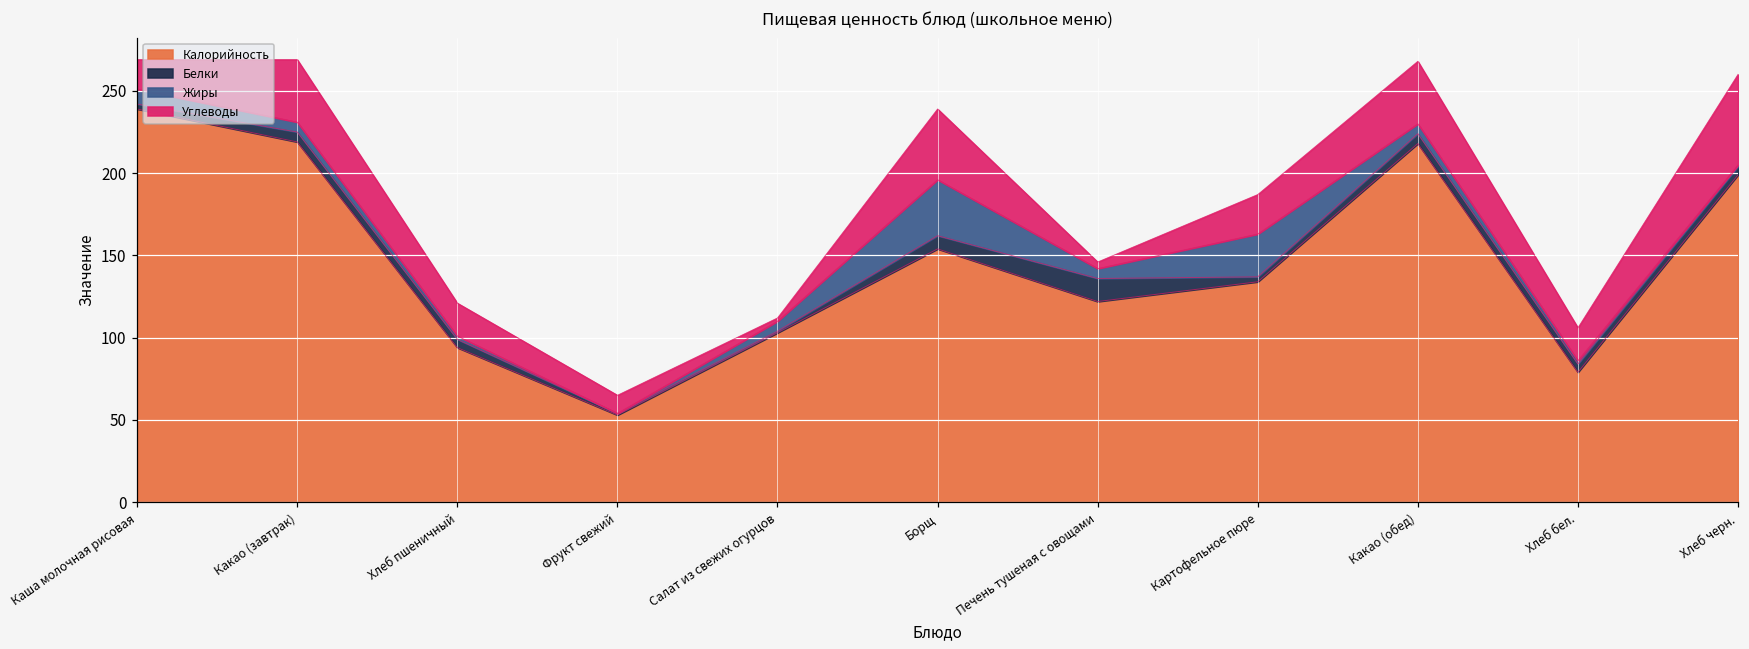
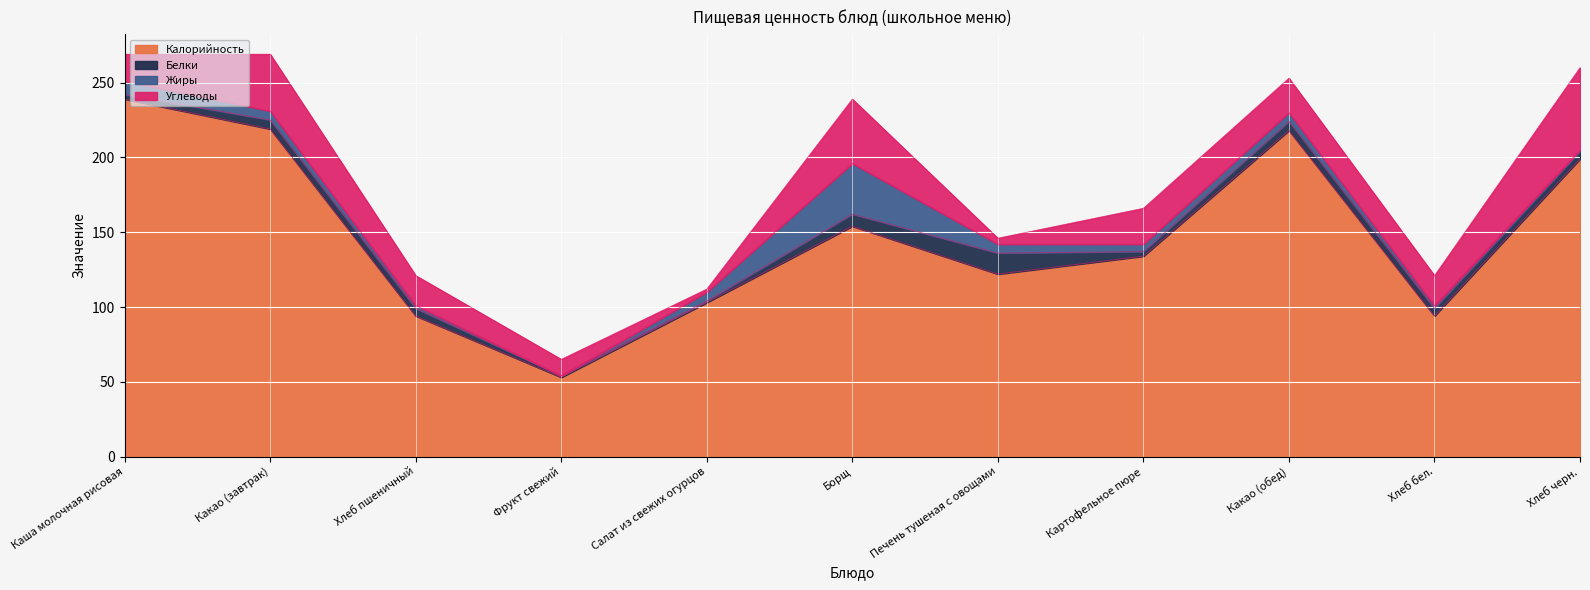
Жиры, Картофельное пюре: 26 -> 5
Углеводы, Какао (обед): 38 -> 23
Калорийность, Хлеб бел.: 79 -> 94
